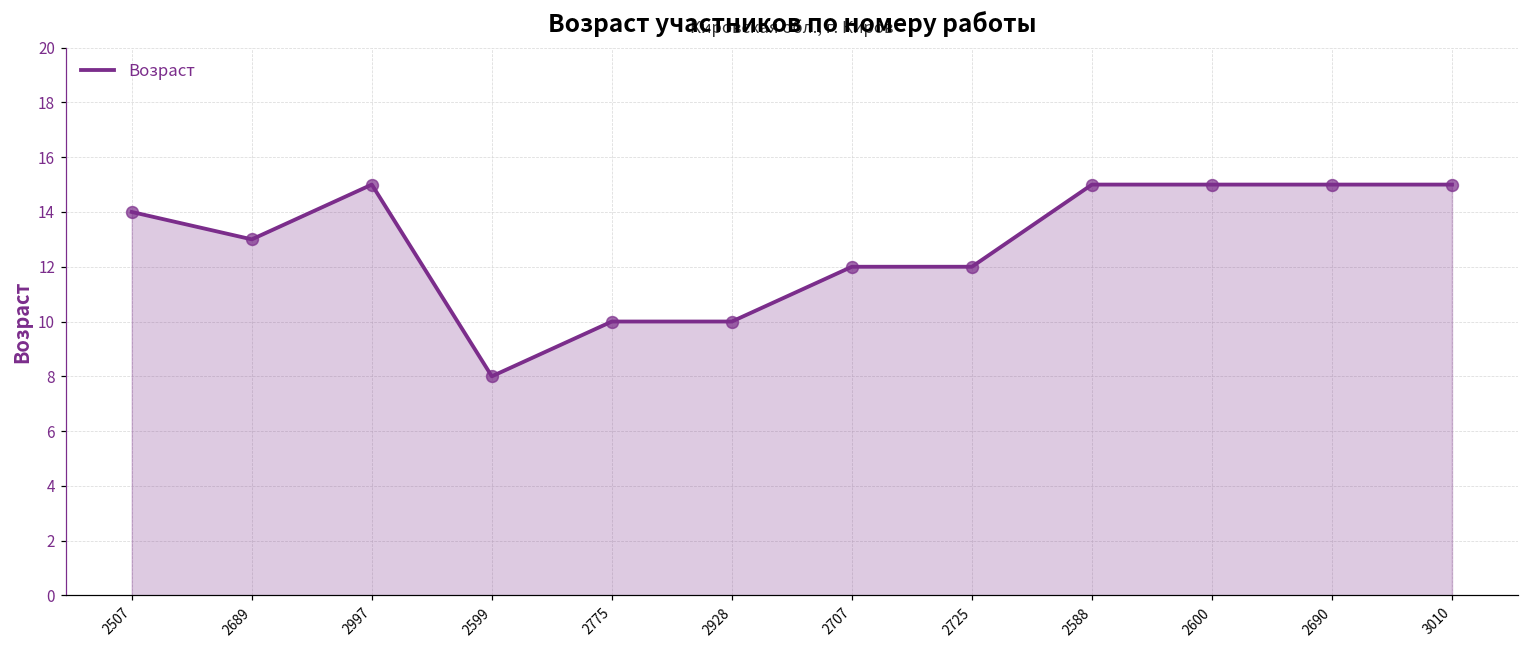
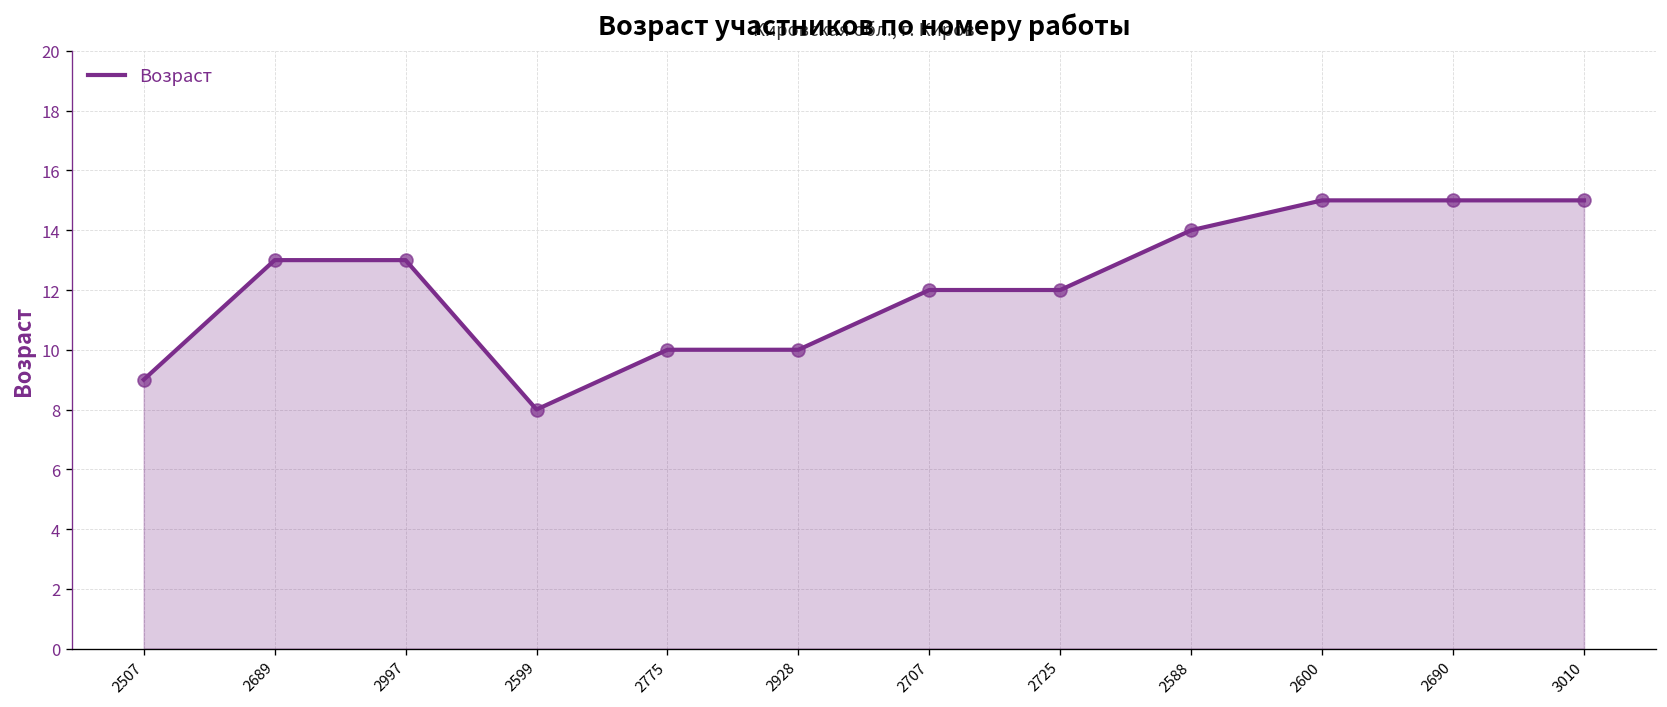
2507: 14 -> 9
2997: 15 -> 13
2588: 15 -> 14
